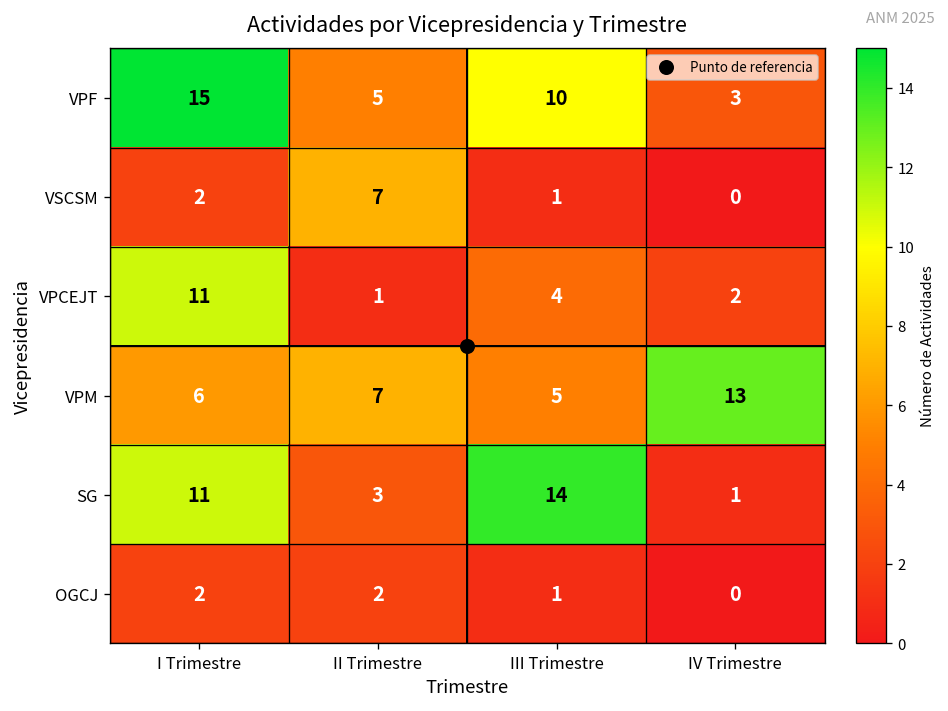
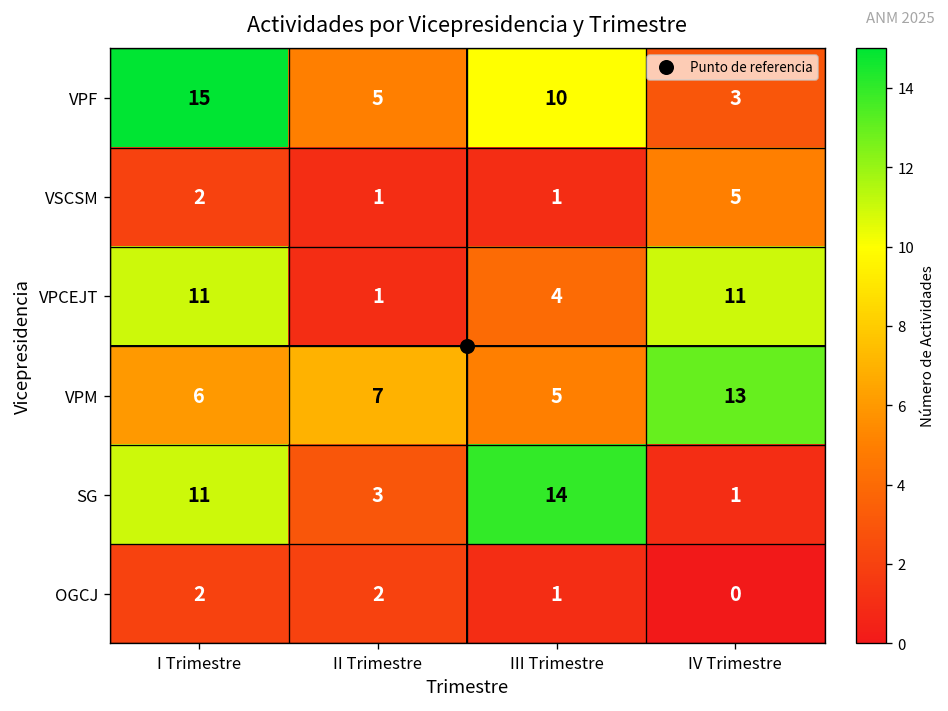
VSCSM, II Trimestre: 7 -> 1
VSCSM, IV Trimestre: 0 -> 5
VPCEJT, IV Trimestre: 2 -> 11
